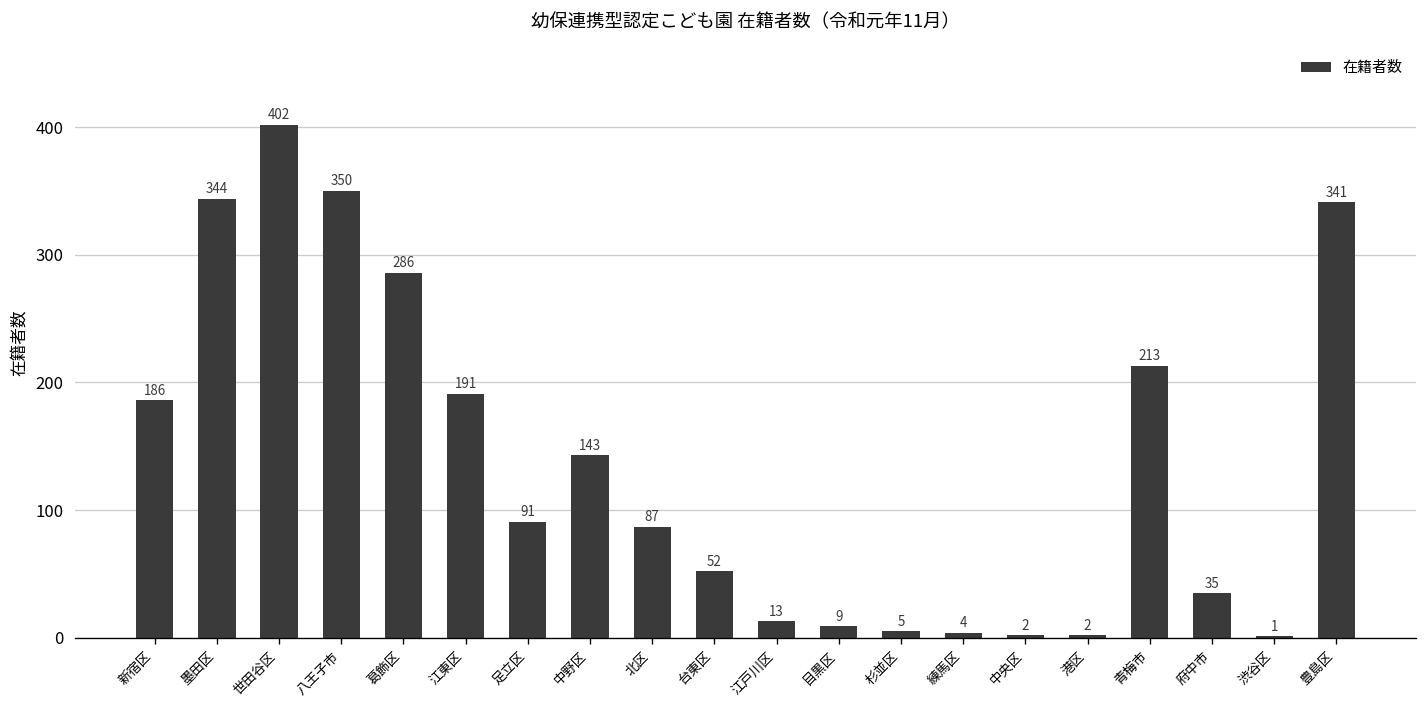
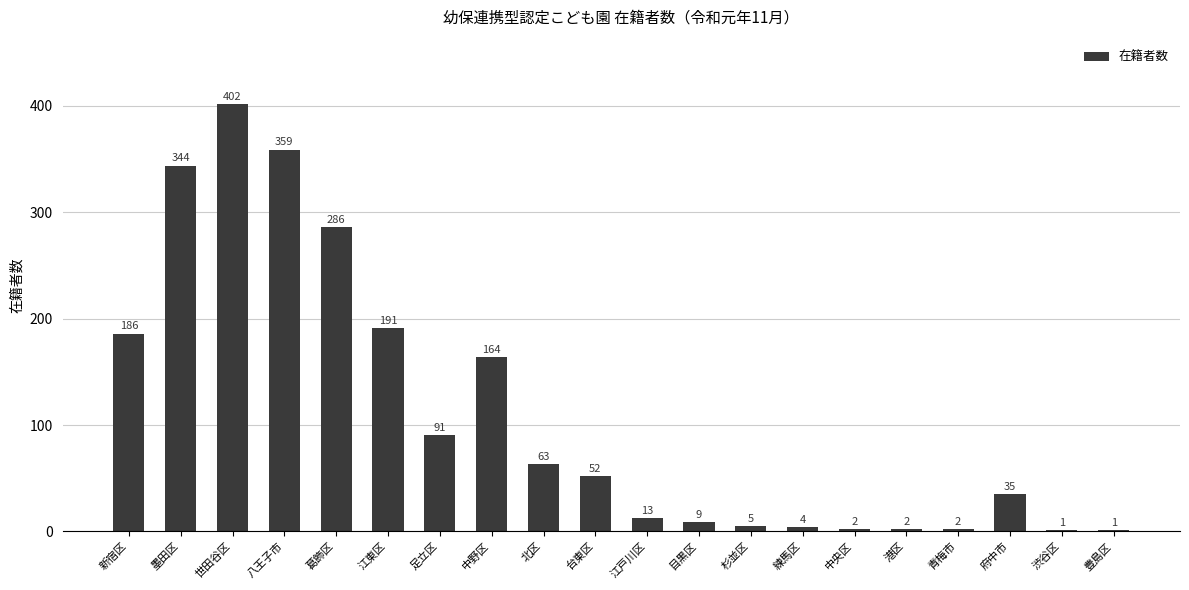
八王子市: 350 -> 359
中野区: 143 -> 164
北区: 87 -> 63
青梅市: 213 -> 2
豊島区: 341 -> 1
